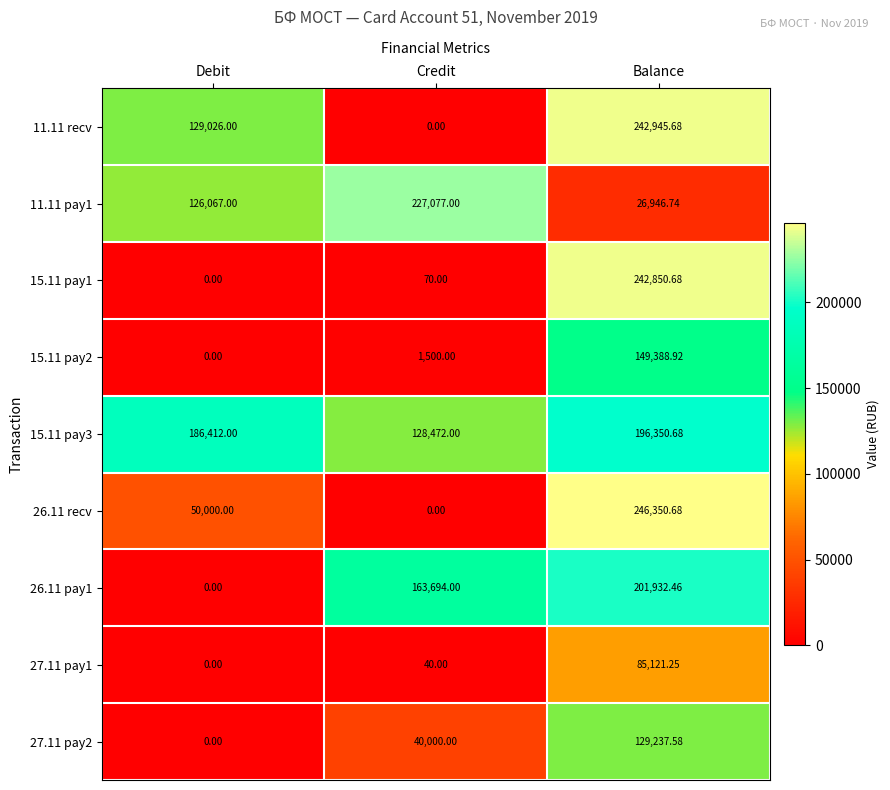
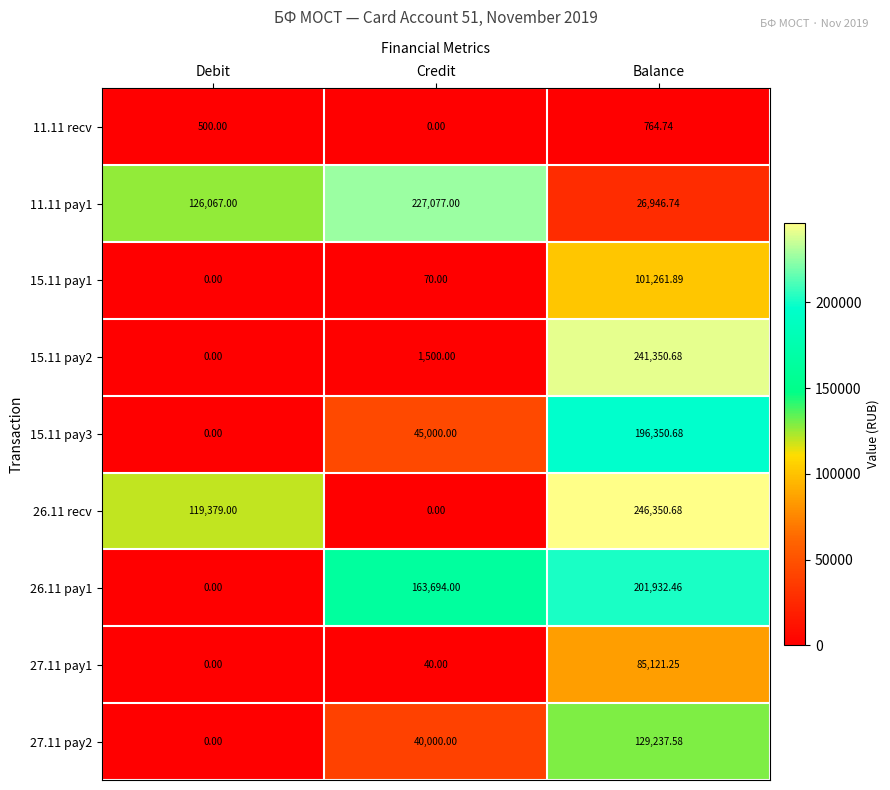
11.11 recv, Debit: 129,026.00 -> 500.00
11.11 recv, Balance: 242,945.68 -> 764.74
15.11 pay1, Balance: 242,850.68 -> 101,261.89
15.11 pay2, Balance: 149,388.92 -> 241,350.68
15.11 pay3, Debit: 186,412.00 -> 0.00
15.11 pay3, Credit: 128,472.00 -> 45,000.00
26.11 recv, Debit: 50,000.00 -> 119,379.00
